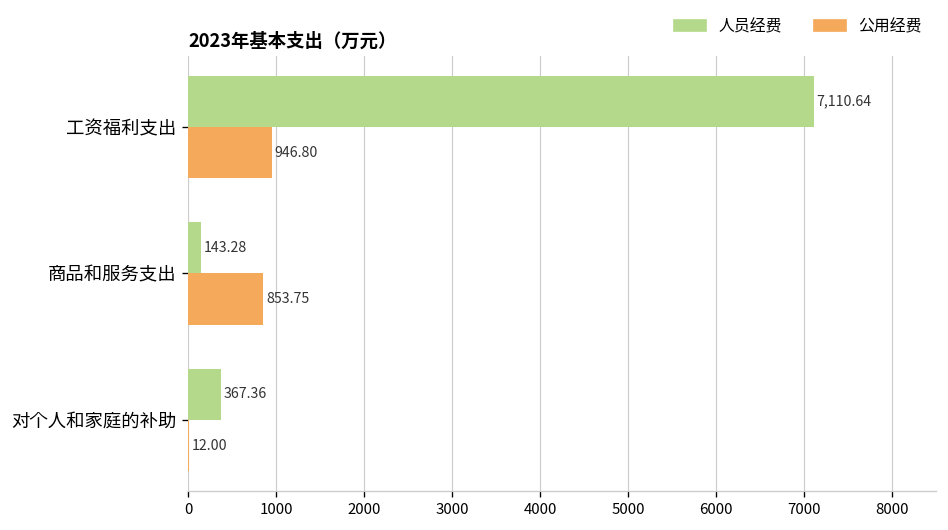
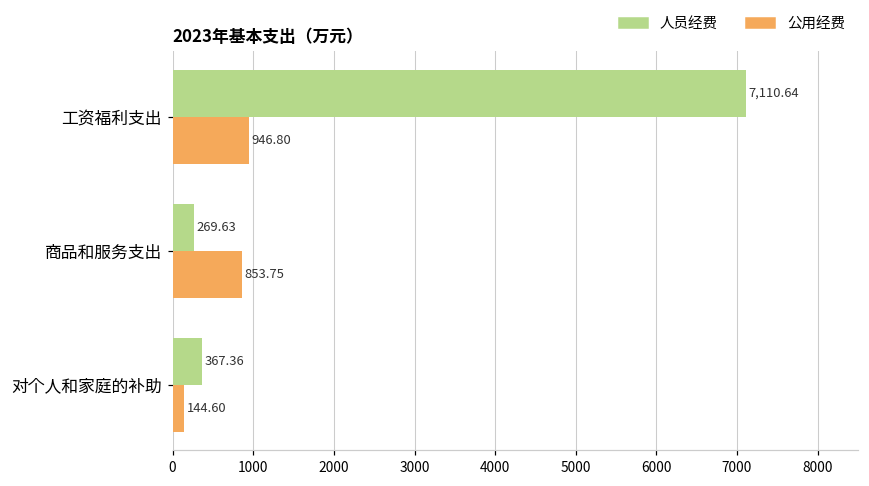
人员经费, 商品和服务支出: 143.28 -> 269.63
公用经费, 对个人和家庭的补助: 12.00 -> 144.60
